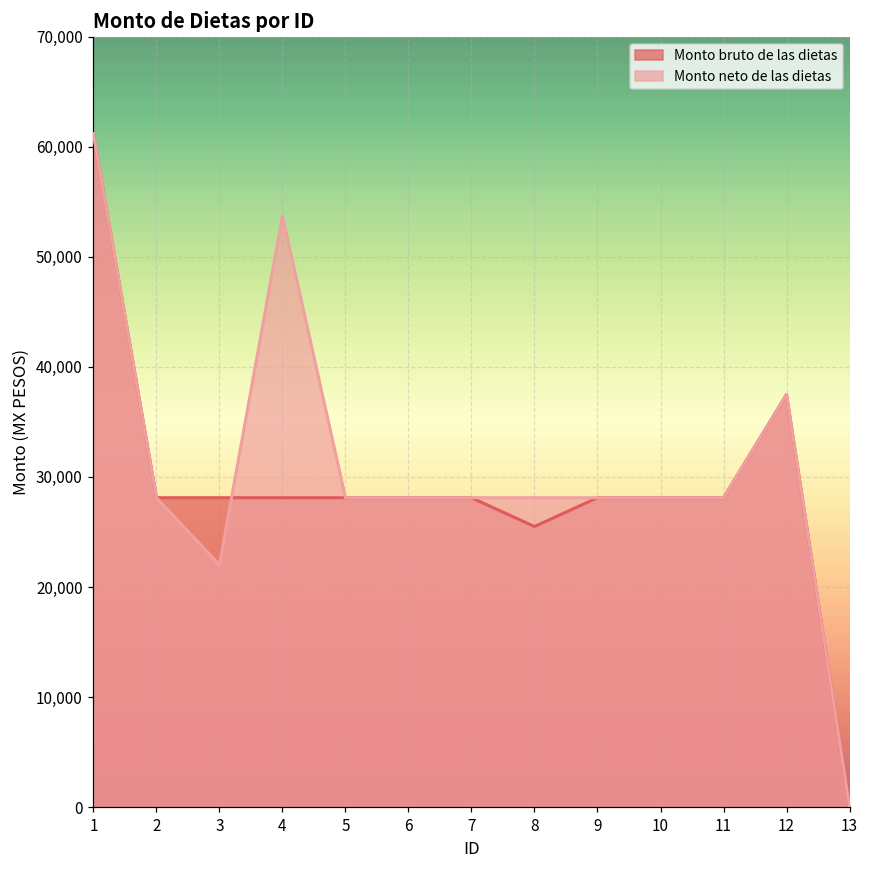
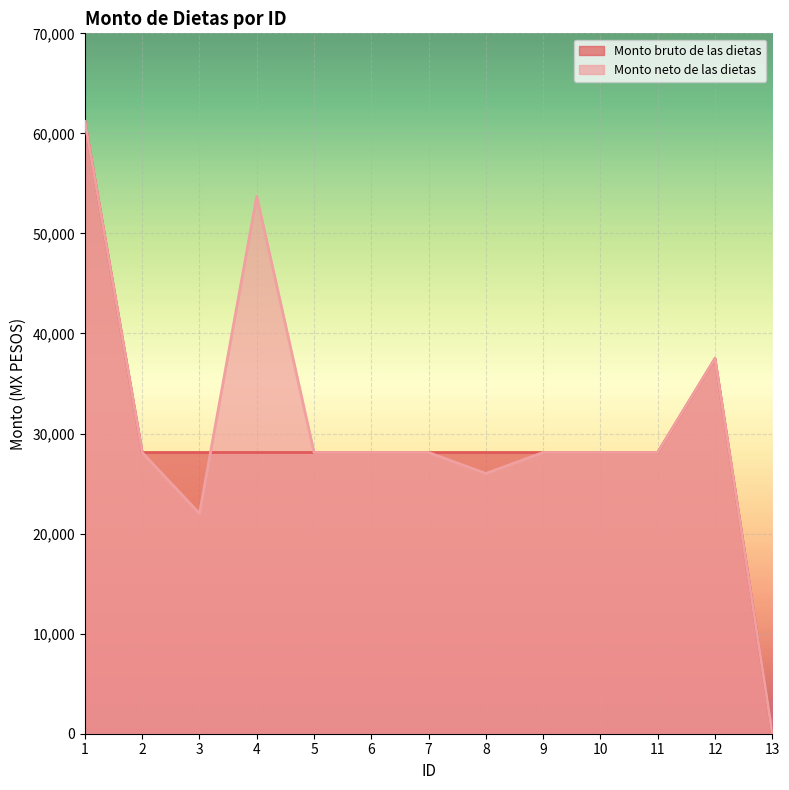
Monto bruto de las dietas, 8: 25,500 -> 28,100
Monto neto de las dietas, 8: 28,100 -> 26,000
